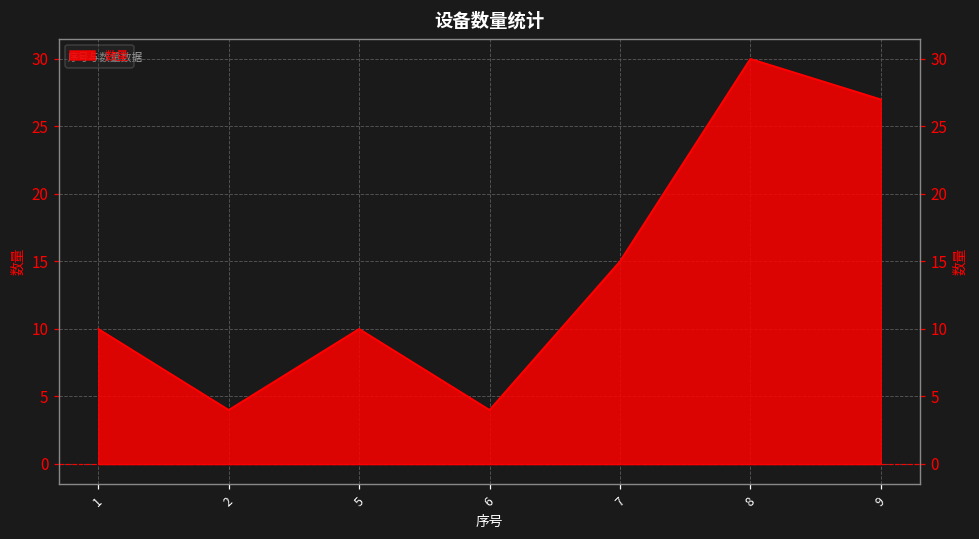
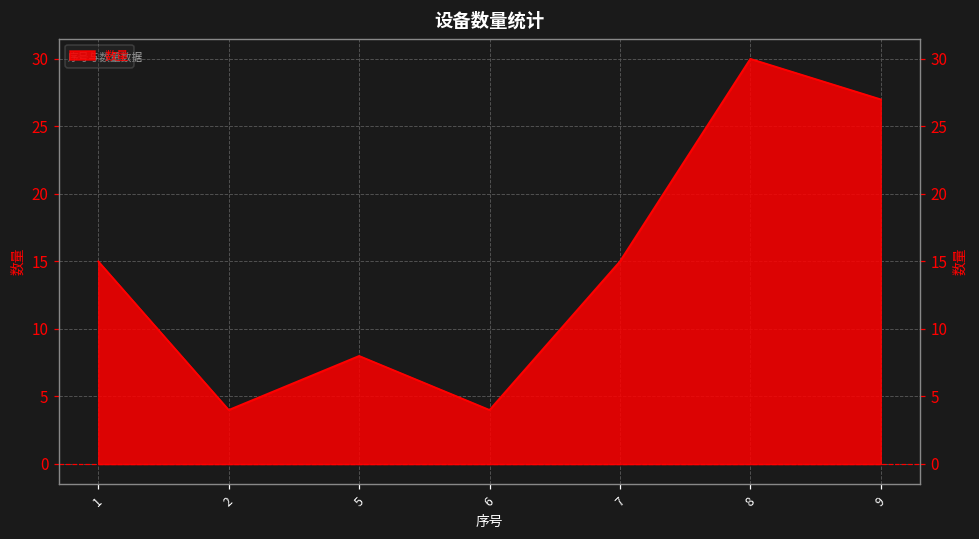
1: 10 -> 15
5: 10 -> 8
